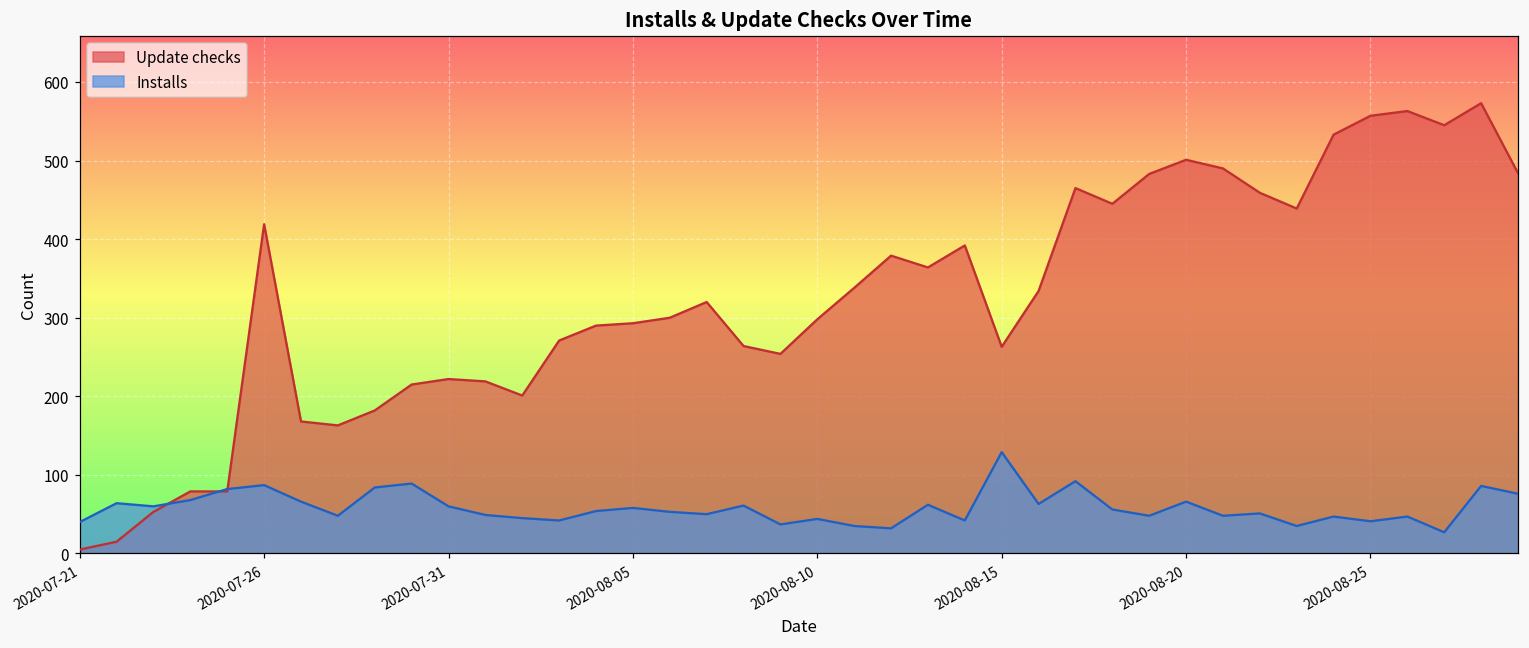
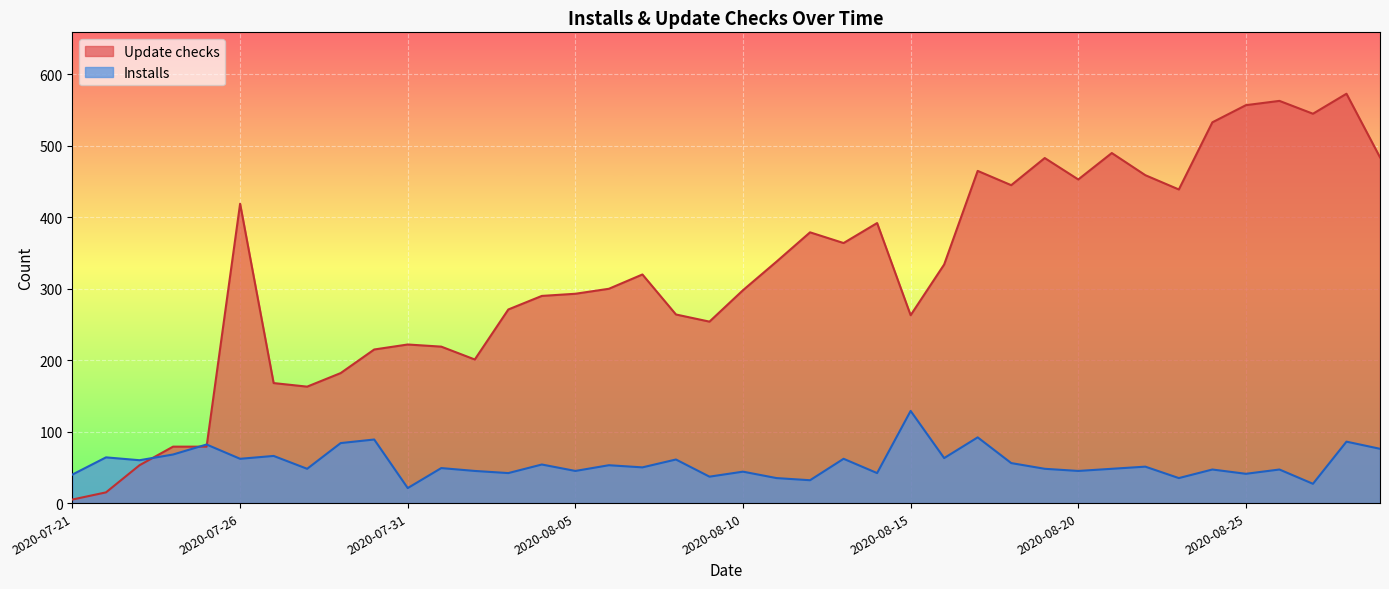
Installs, 2020-07-26: 90 -> 60
Installs, 2020-07-31: 60 -> 20
Installs, 2020-08-05: 60 -> 50
Update checks, 2020-08-20: 500 -> 450
Installs, 2020-08-20: 70 -> 50
